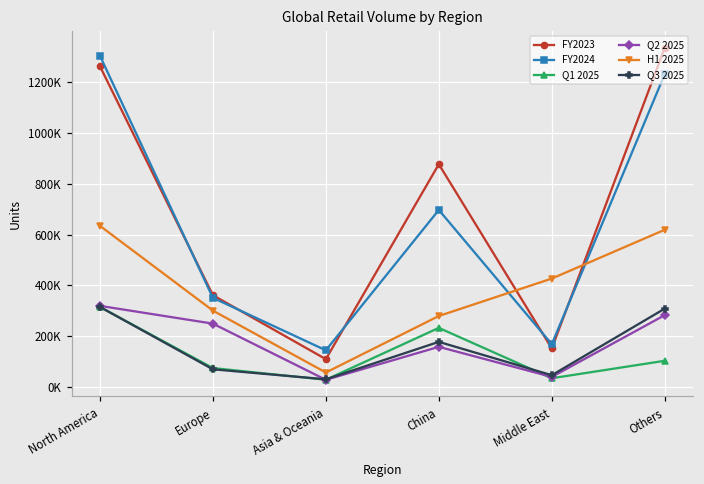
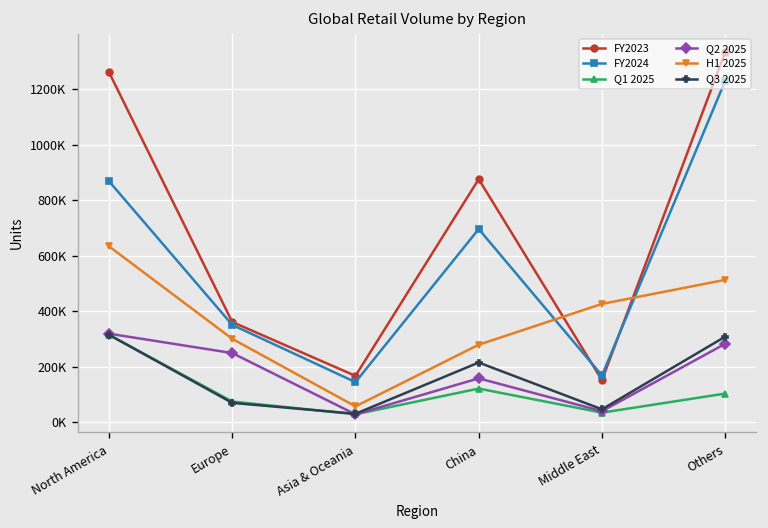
FY2024, North America: 1300000 -> 870000
FY2023, Asia & Oceania: 110000 -> 170000
Q1 2025, China: 230000 -> 120000
Q3 2025, China: 180000 -> 220000
H1 2025, Others: 620000 -> 510000
